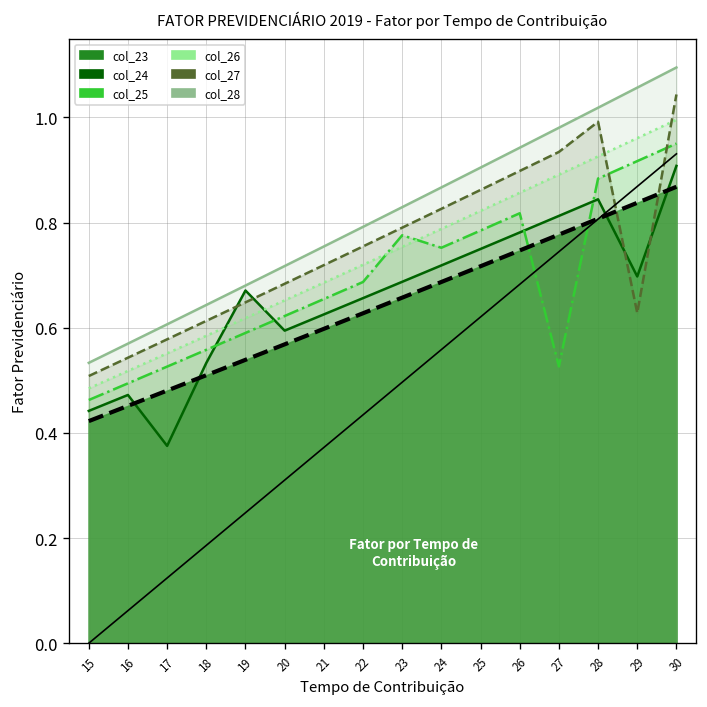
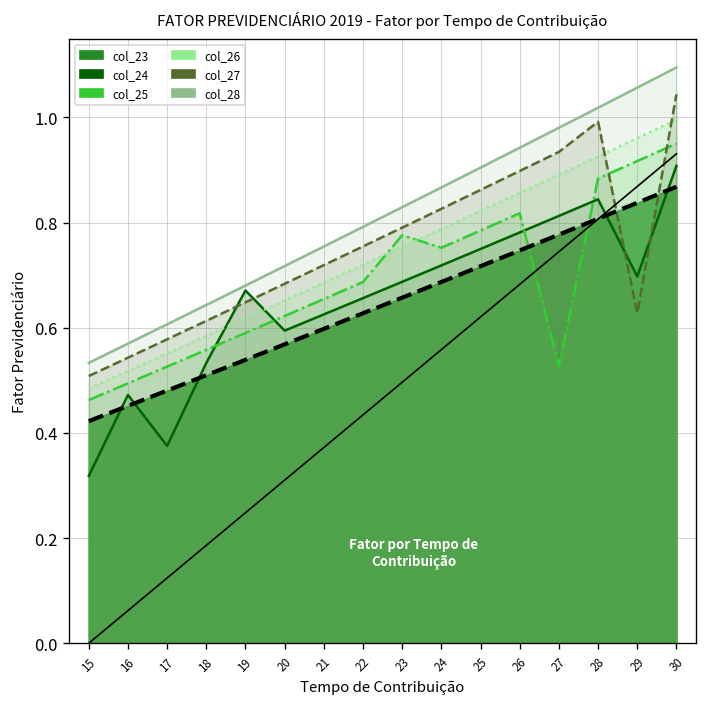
col_24, 15: 0.44 -> 0.32
